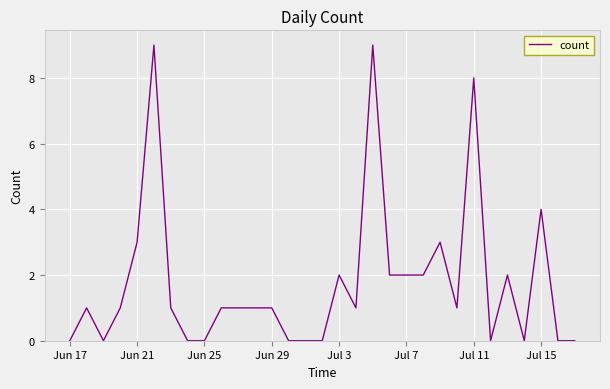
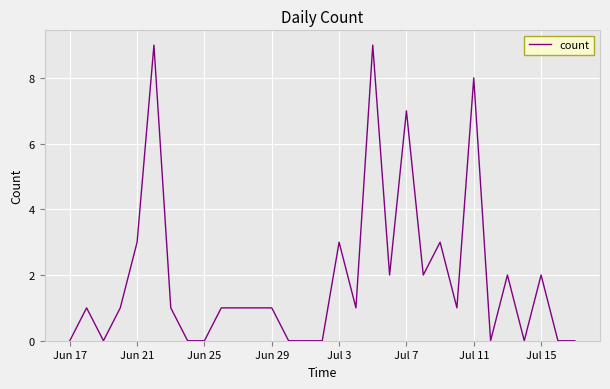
Jul 3: 2 -> 3
Jul 7: 2 -> 7
Jul 15: 4 -> 2
